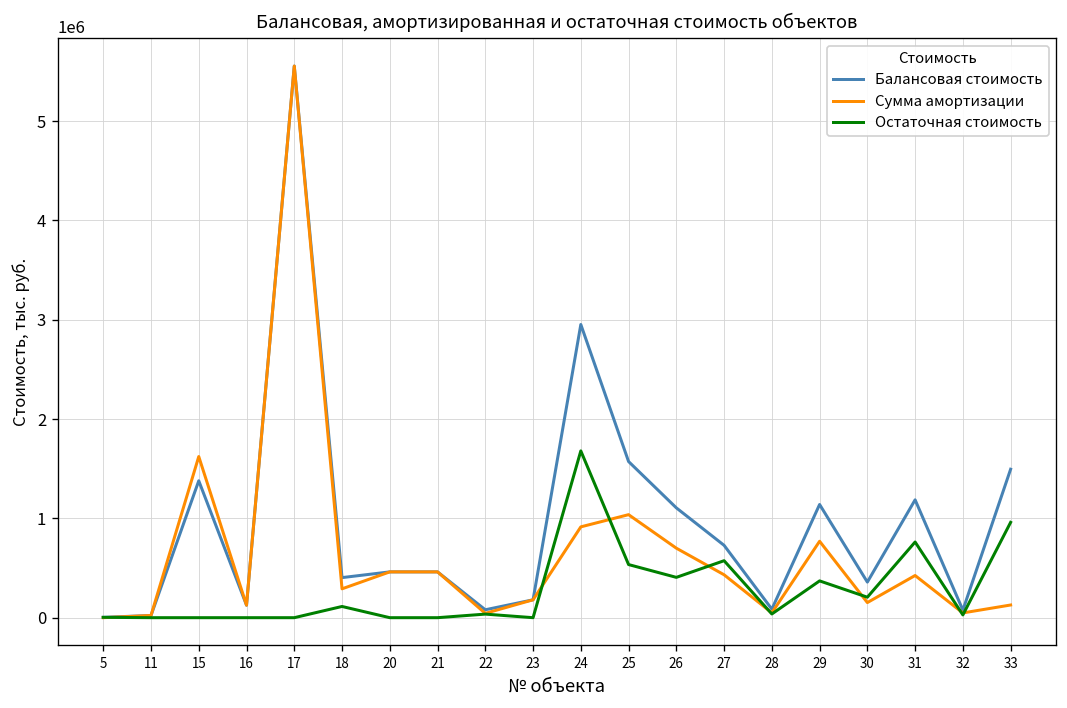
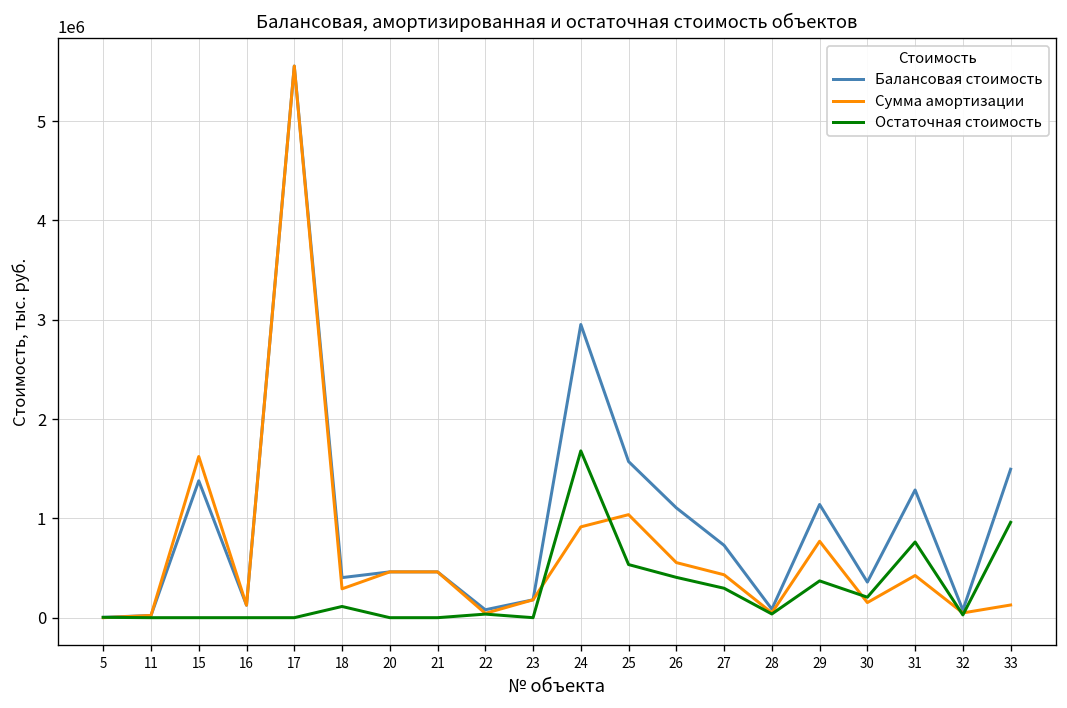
Сумма амортизации, 26: 700000 -> 600000
Остаточная стоимость, 27: 600000 -> 300000
Балансовая стоимость, 31: 1200000 -> 1300000
